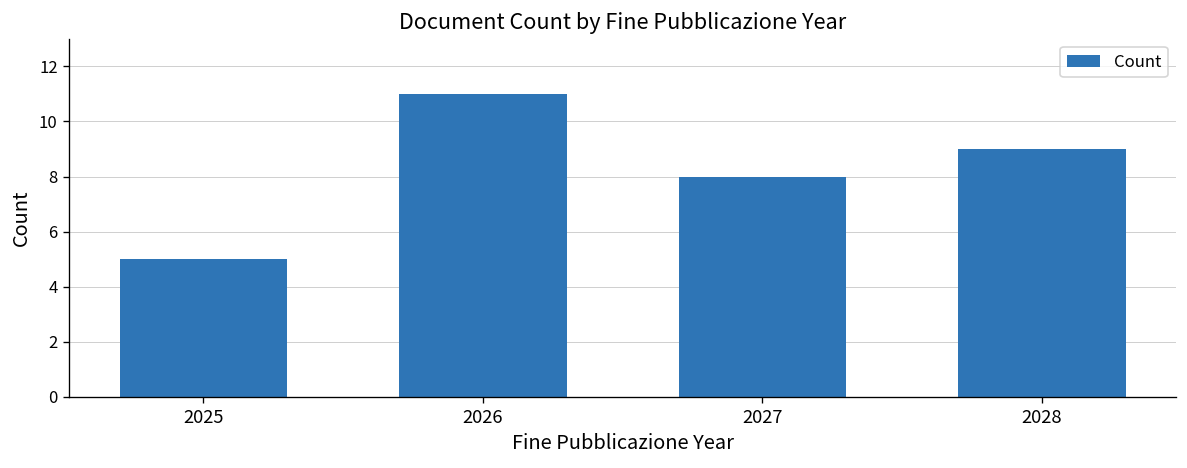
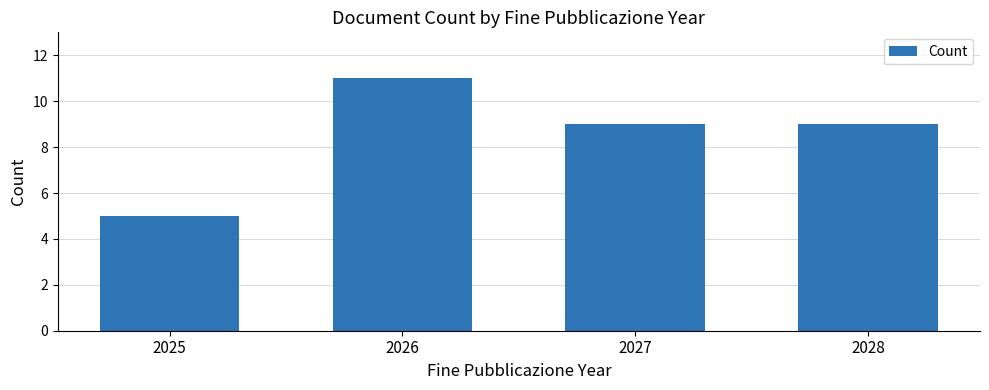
2027: 8 -> 9
